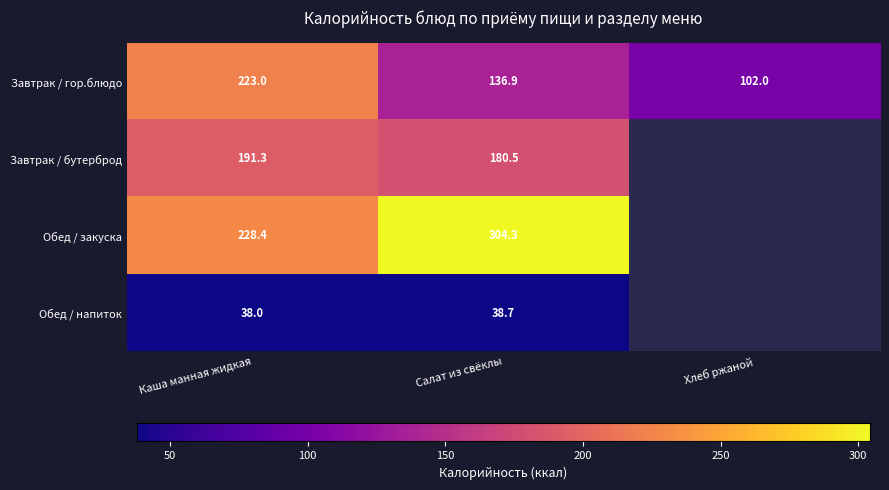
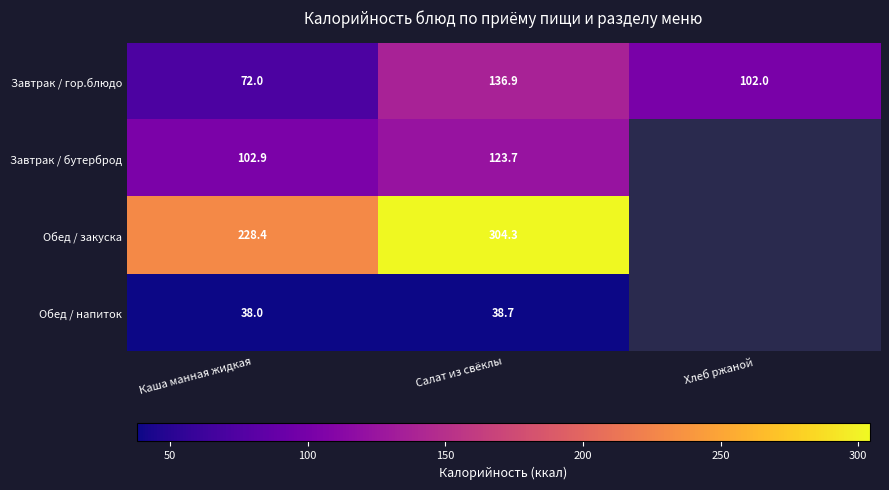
Завтрак / гор.блюдо, Каша манная жидкая: 223.0 -> 72.0
Завтрак / бутерброд, Каша манная жидкая: 191.3 -> 102.9
Завтрак / бутерброд, Салат из свёклы: 180.5 -> 123.7
